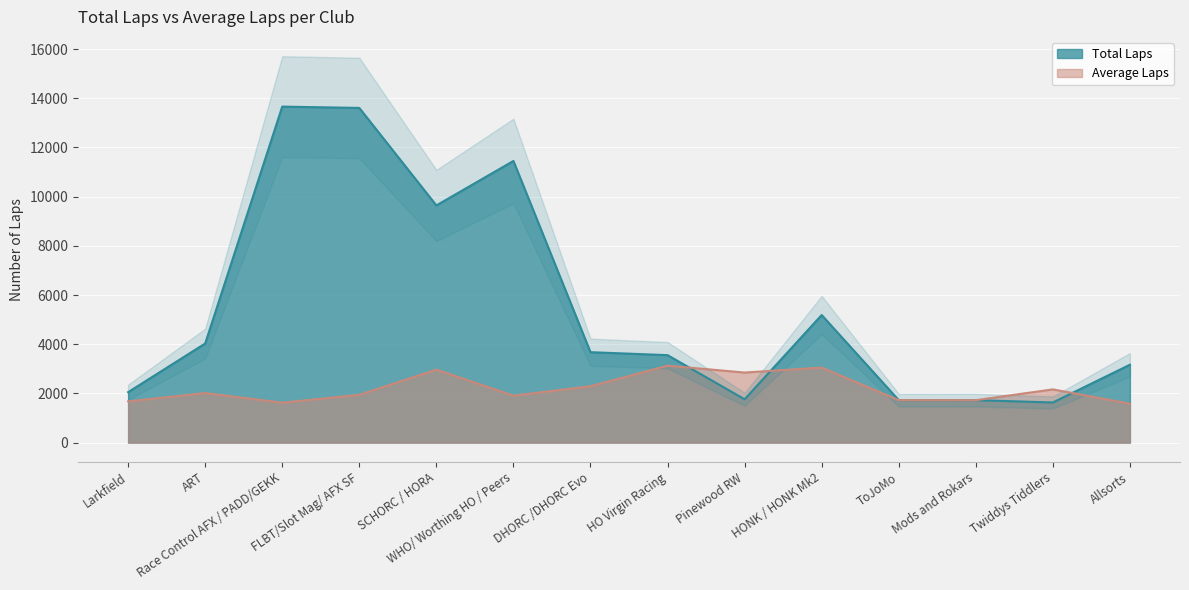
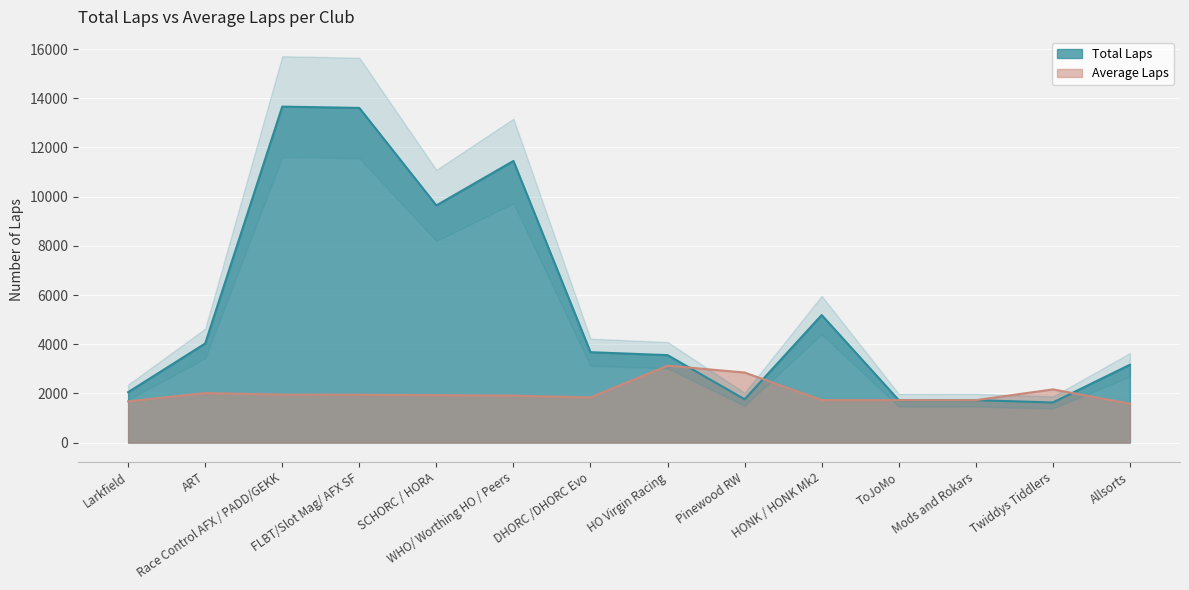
Average Laps, Race Control AFX / PADD/GEKK: 1600 -> 2000
Average Laps, SCHORC / HORA: 3000 -> 1900
Average Laps, DHORC /DHORC Evo: 2300 -> 1800
Average Laps, HONK / HONK Mk2: 3000 -> 1700
